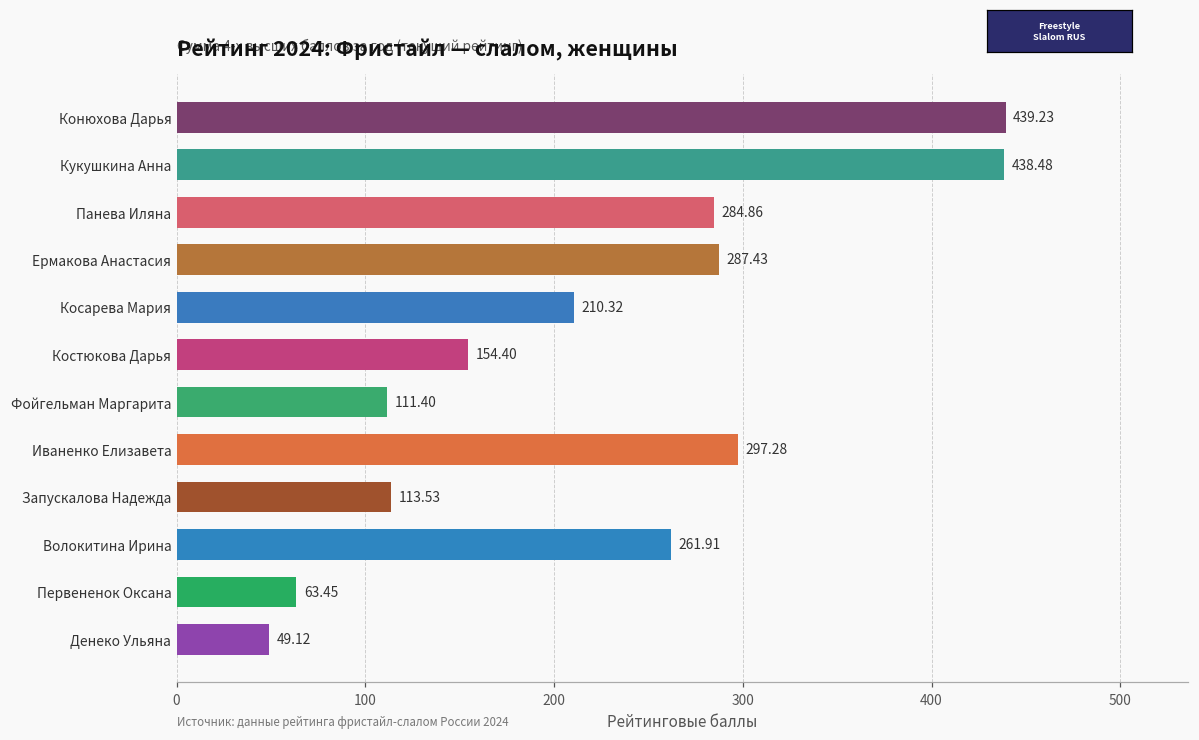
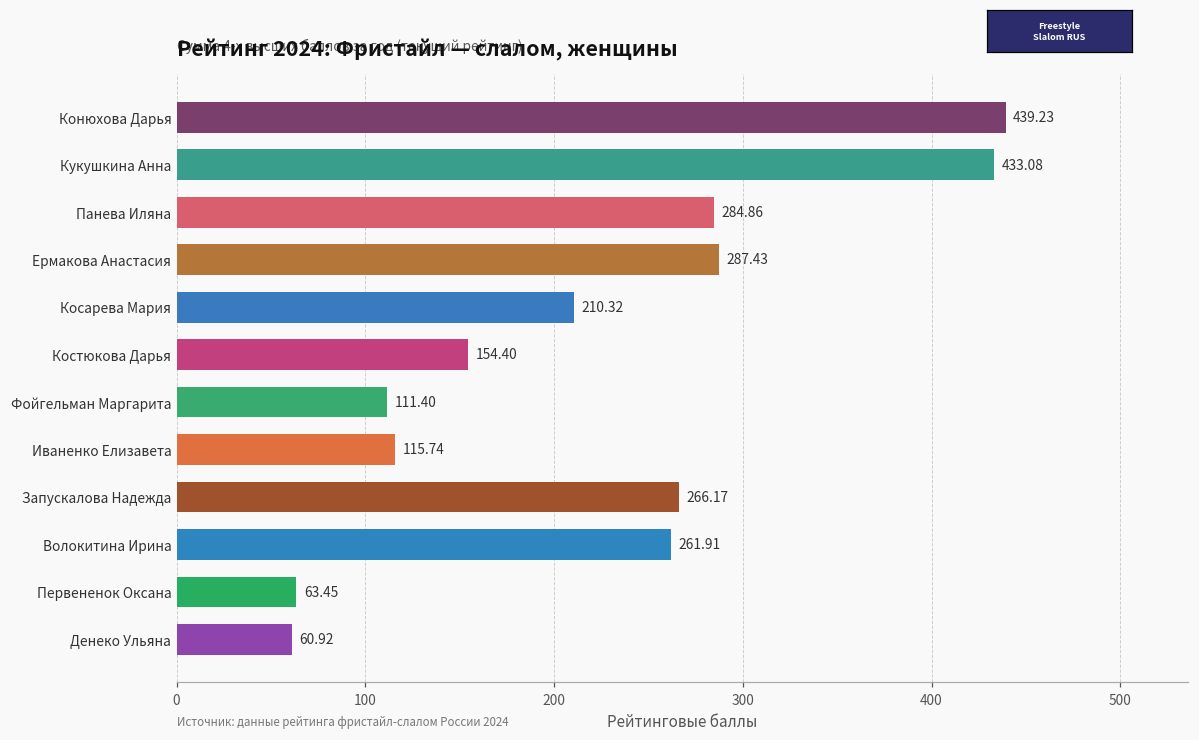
Кукушкина Анна: 438.48 -> 433.08
Иваненко Елизавета: 297.28 -> 115.74
Запускалова Надежда: 113.53 -> 266.17
Денеко Ульяна: 49.12 -> 60.92
